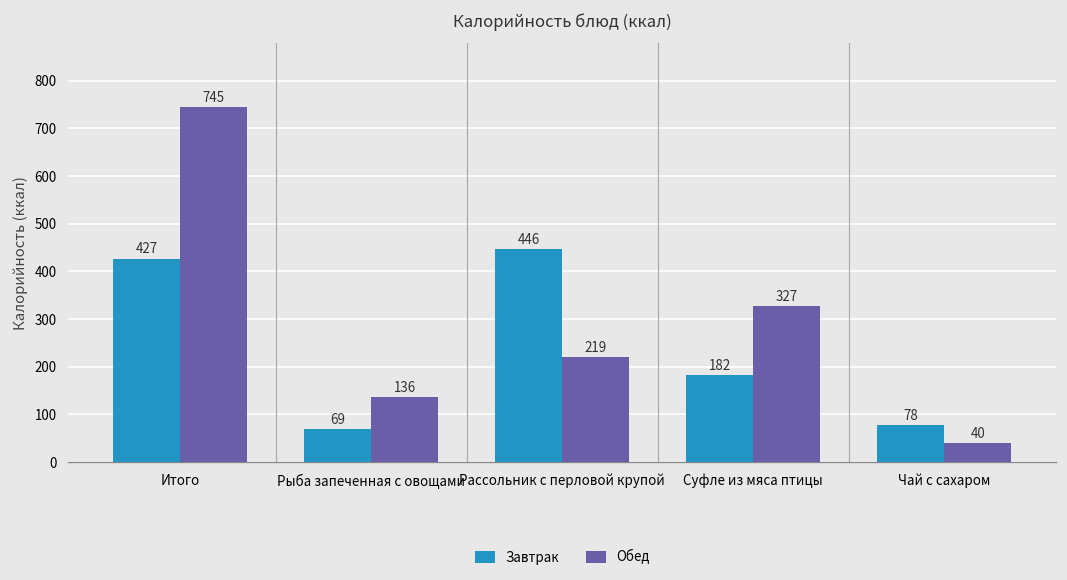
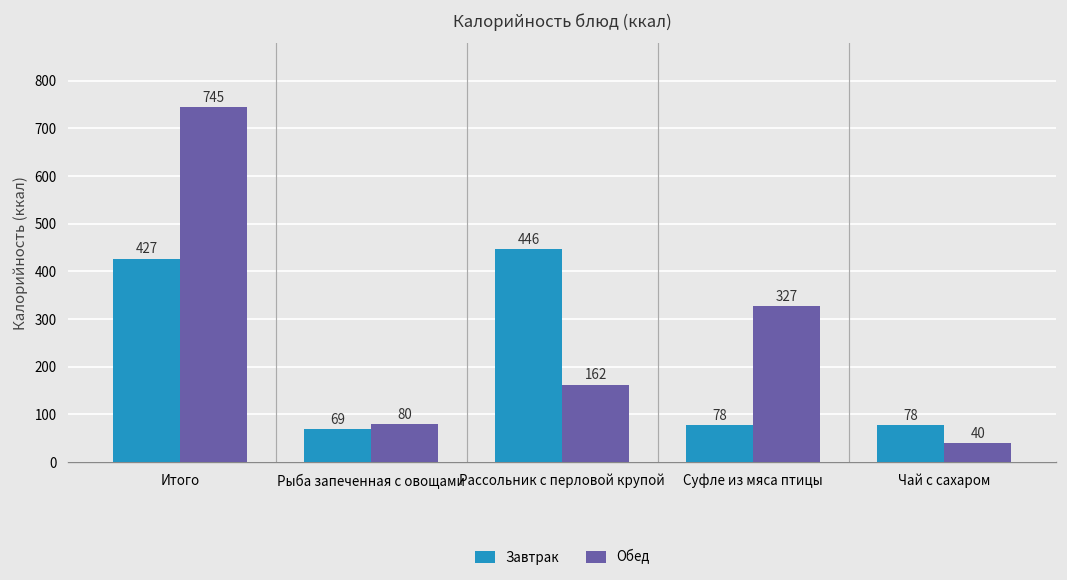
Обед, Рыба запеченная с овощами: 136 -> 80
Обед, Рассольник с перловой крупой: 219 -> 162
Завтрак, Суфле из мяса птицы: 182 -> 78
